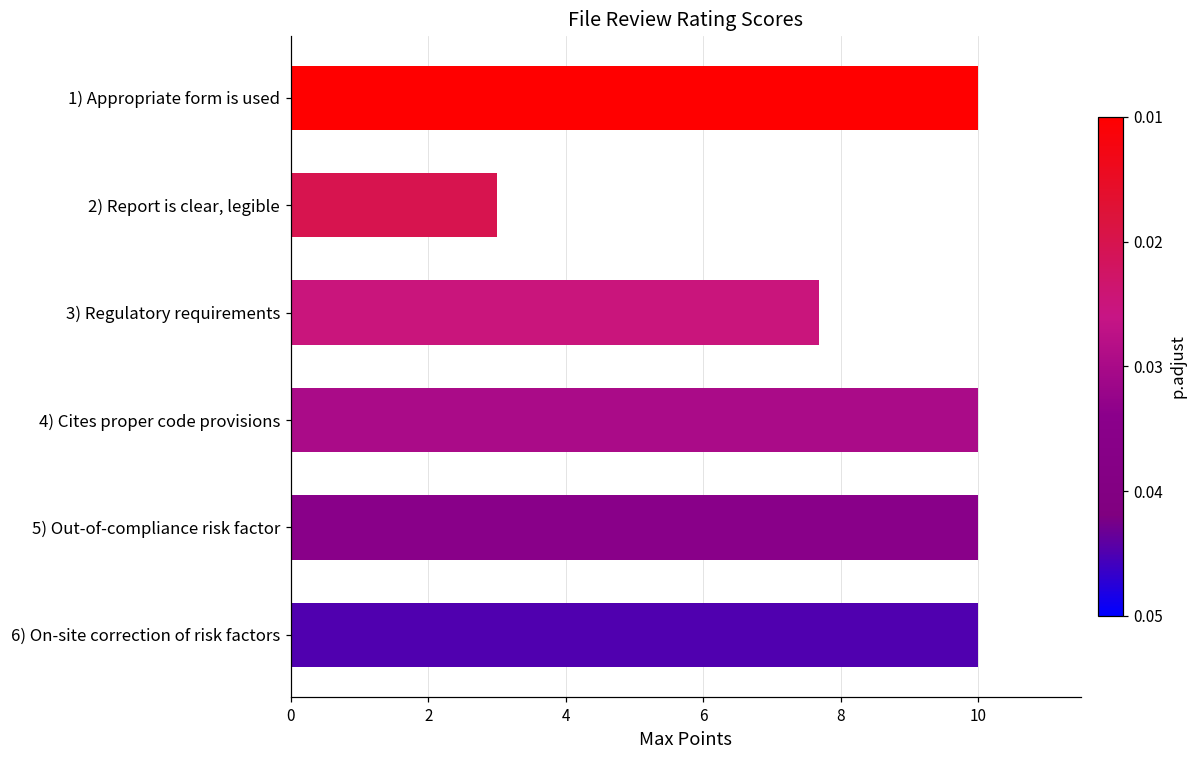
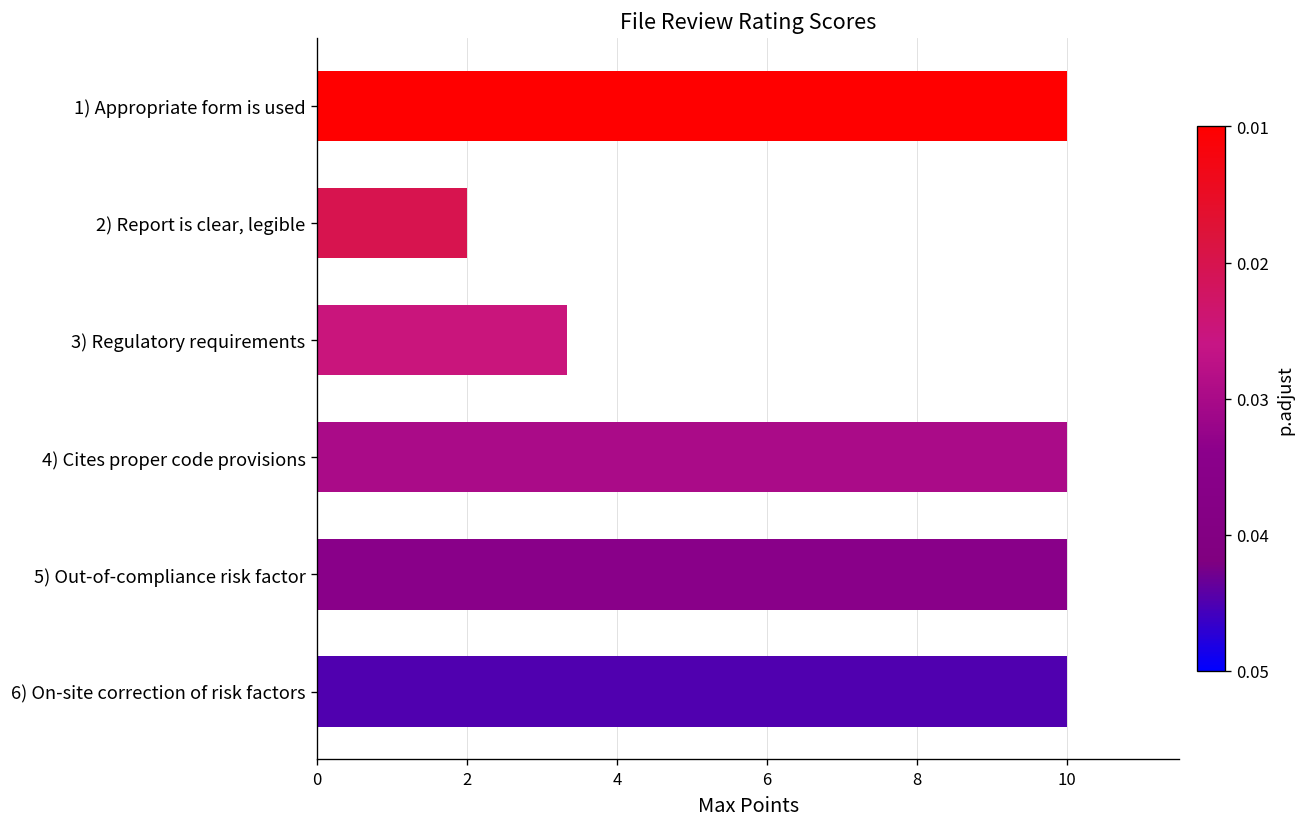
2) Report is clear, legible: 3 -> 2
3) Regulatory requirements: 7.7 -> 3.3
